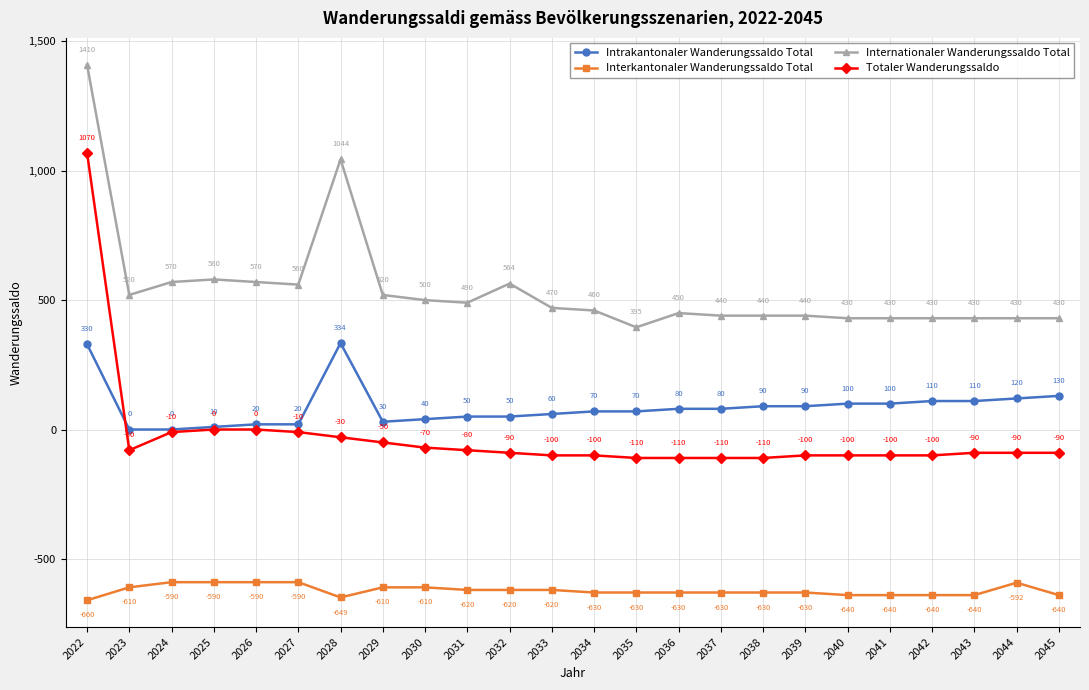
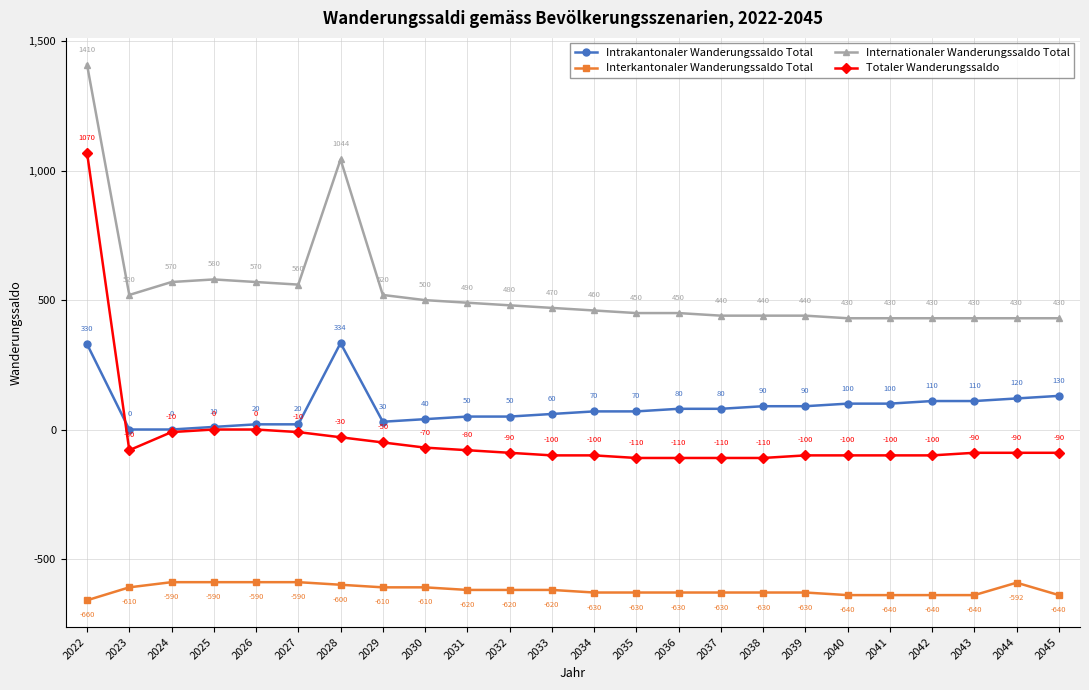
Interkantonaler Wanderungssaldo Total, 2028: -649 -> -600
Internationaler Wanderungssaldo Total, 2032: 564 -> 480
Internationaler Wanderungssaldo Total, 2035: 395 -> 450
